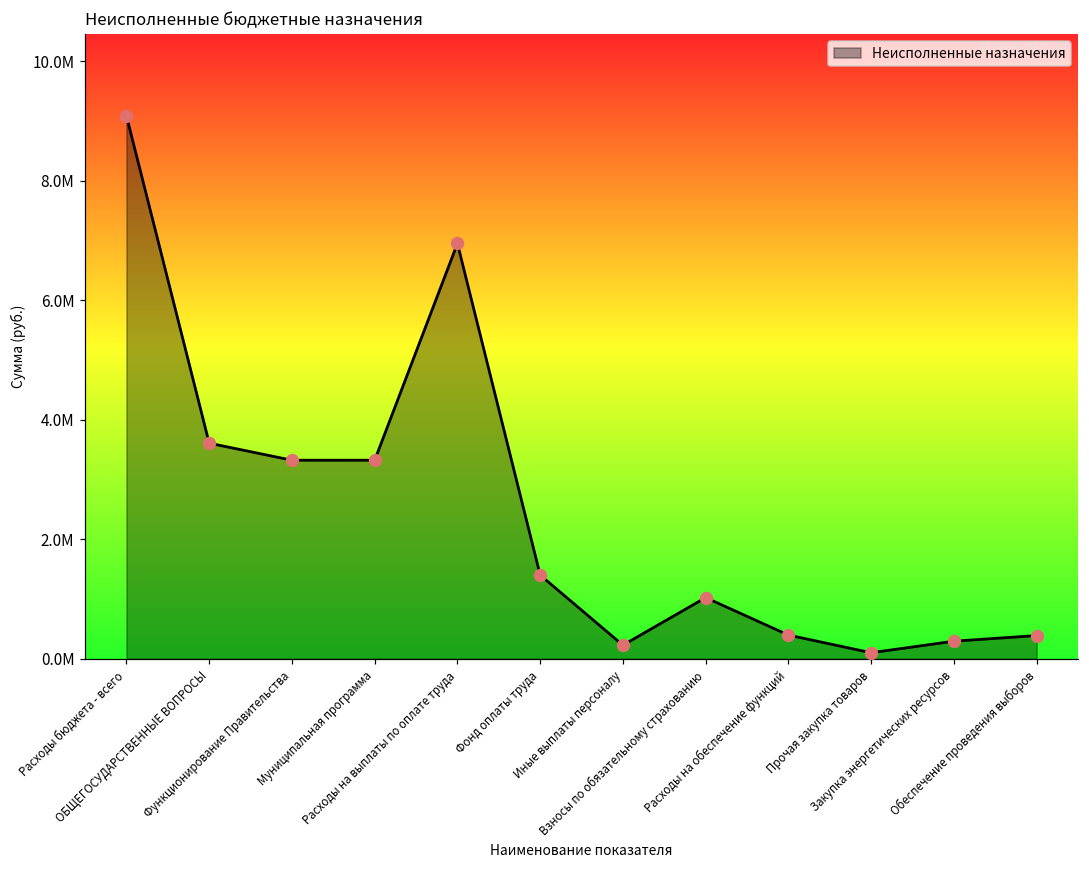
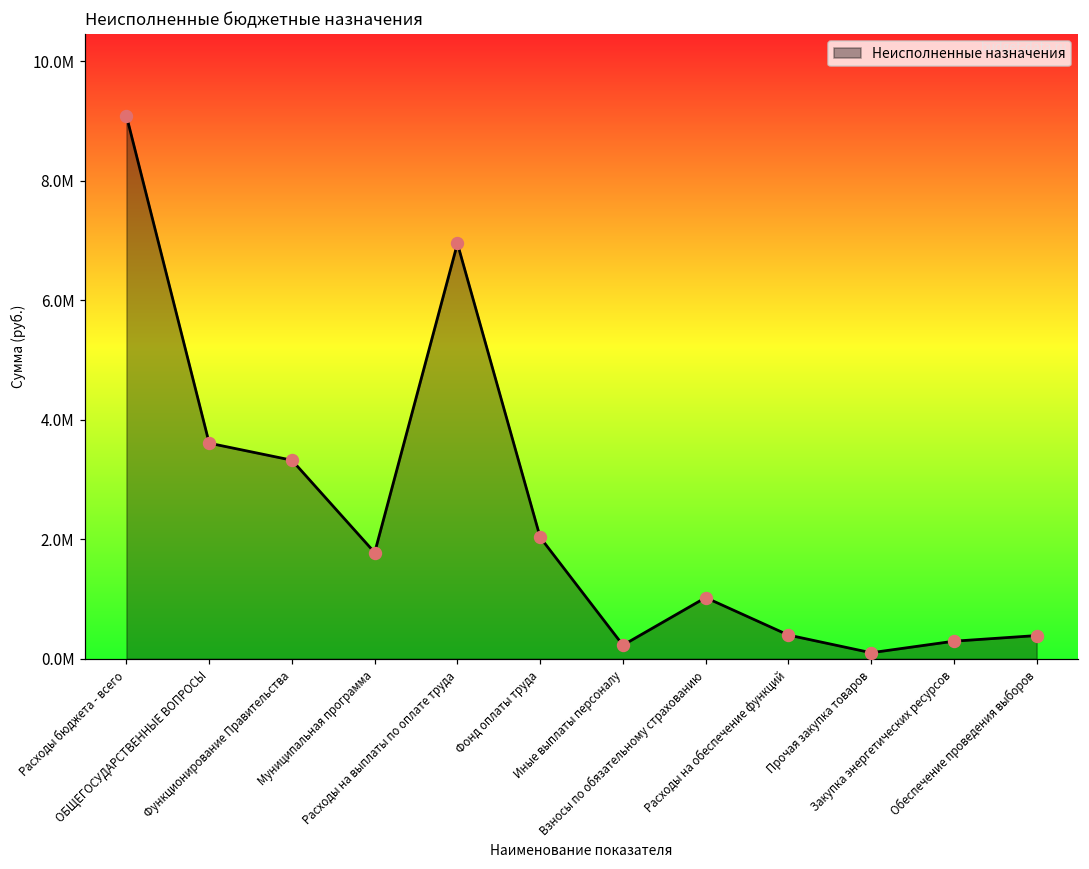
Муниципальная программа: 3300000 -> 1800000
Фонд оплаты труда: 1400000 -> 2000000
